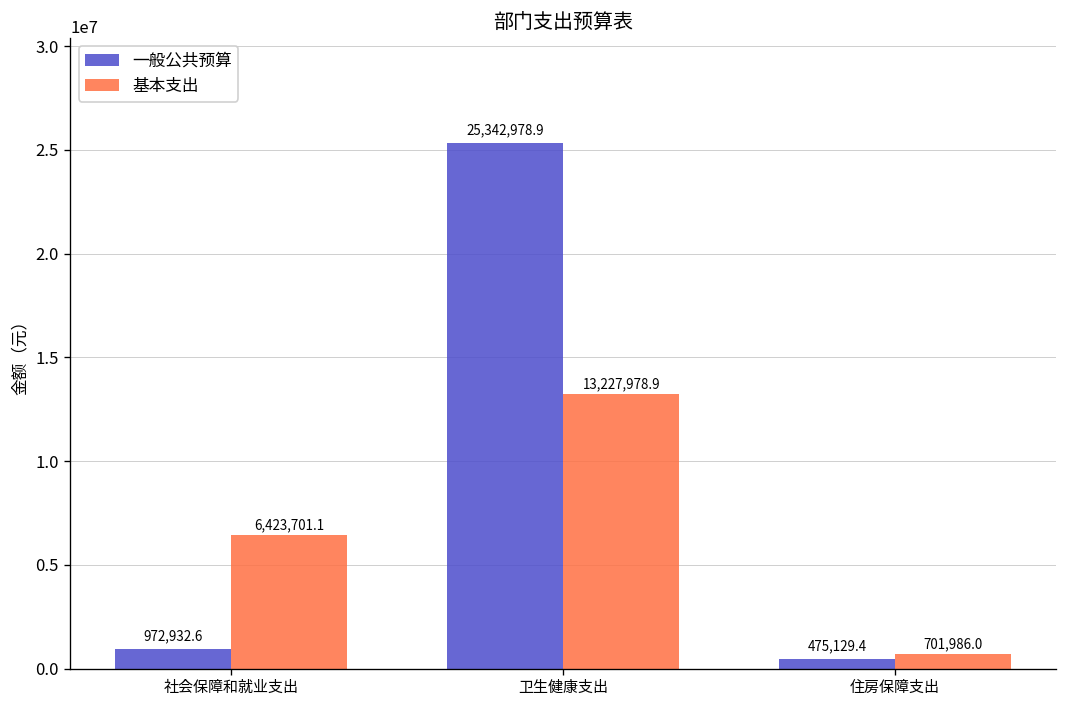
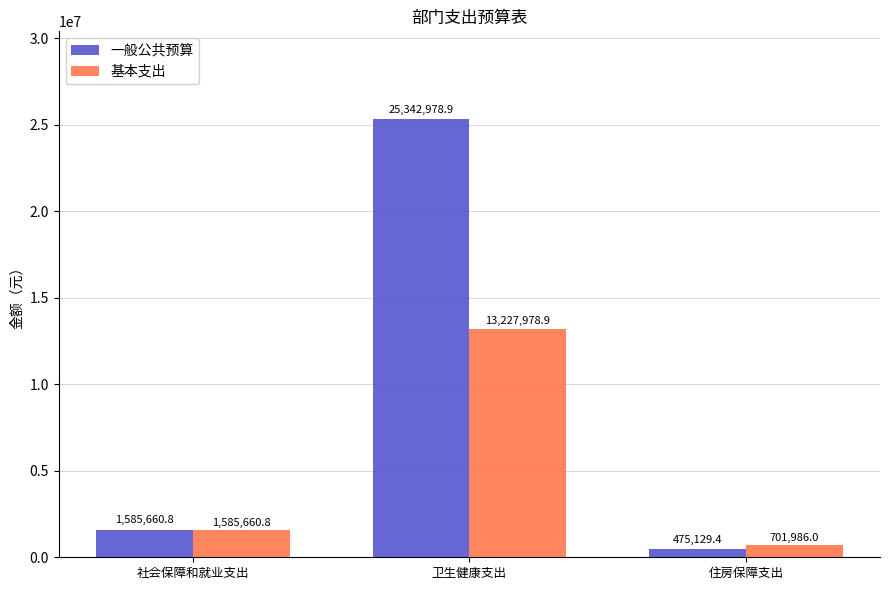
一般公共预算, 社会保障和就业支出: 972,932.6 -> 1,585,660.8
基本支出, 社会保障和就业支出: 6,423,701.1 -> 1,585,660.8
